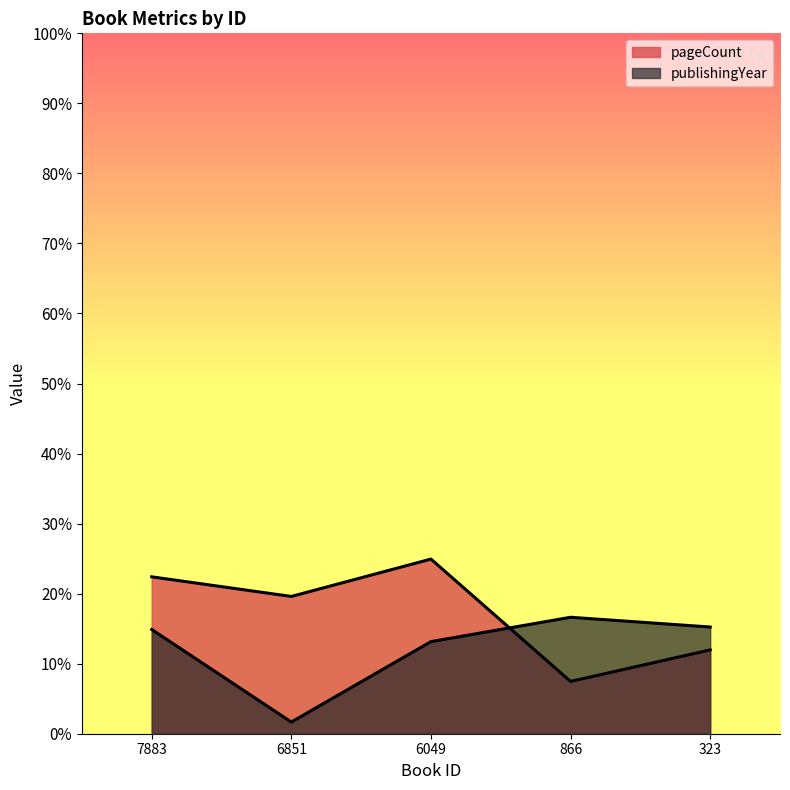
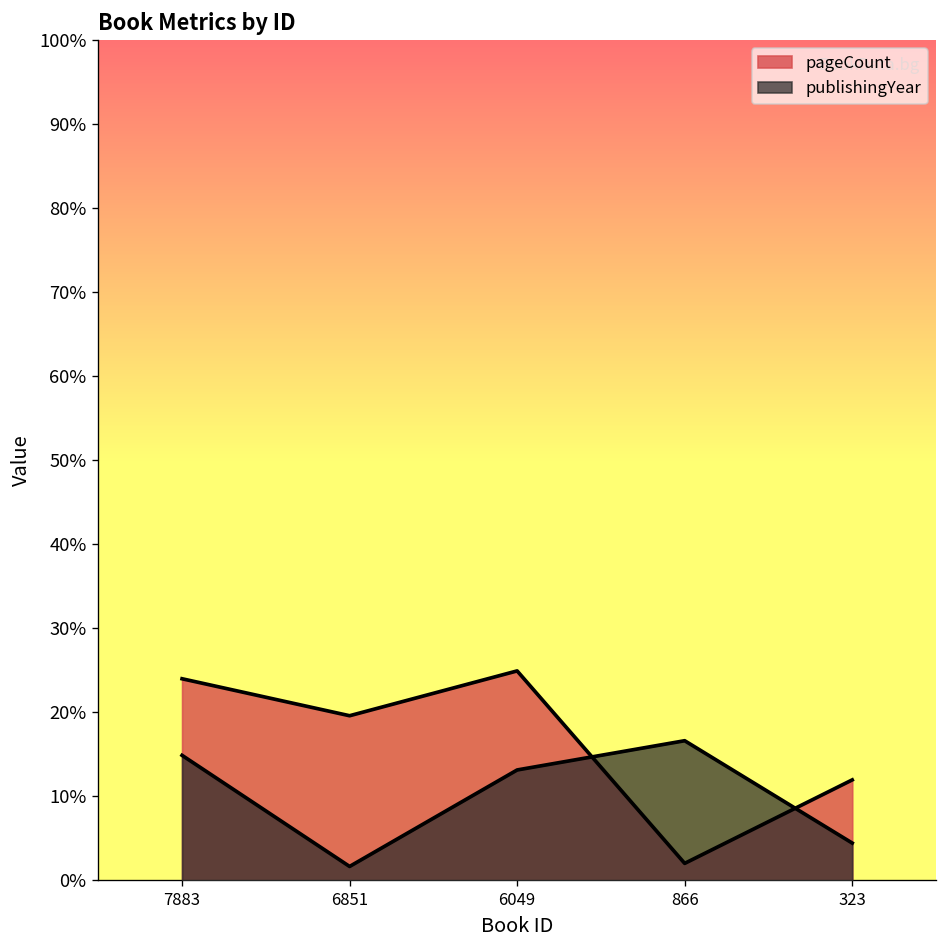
pageCount, 7883: 22% -> 24%
pageCount, 866: 7% -> 2%
publishingYear, 323: 15% -> 4%
